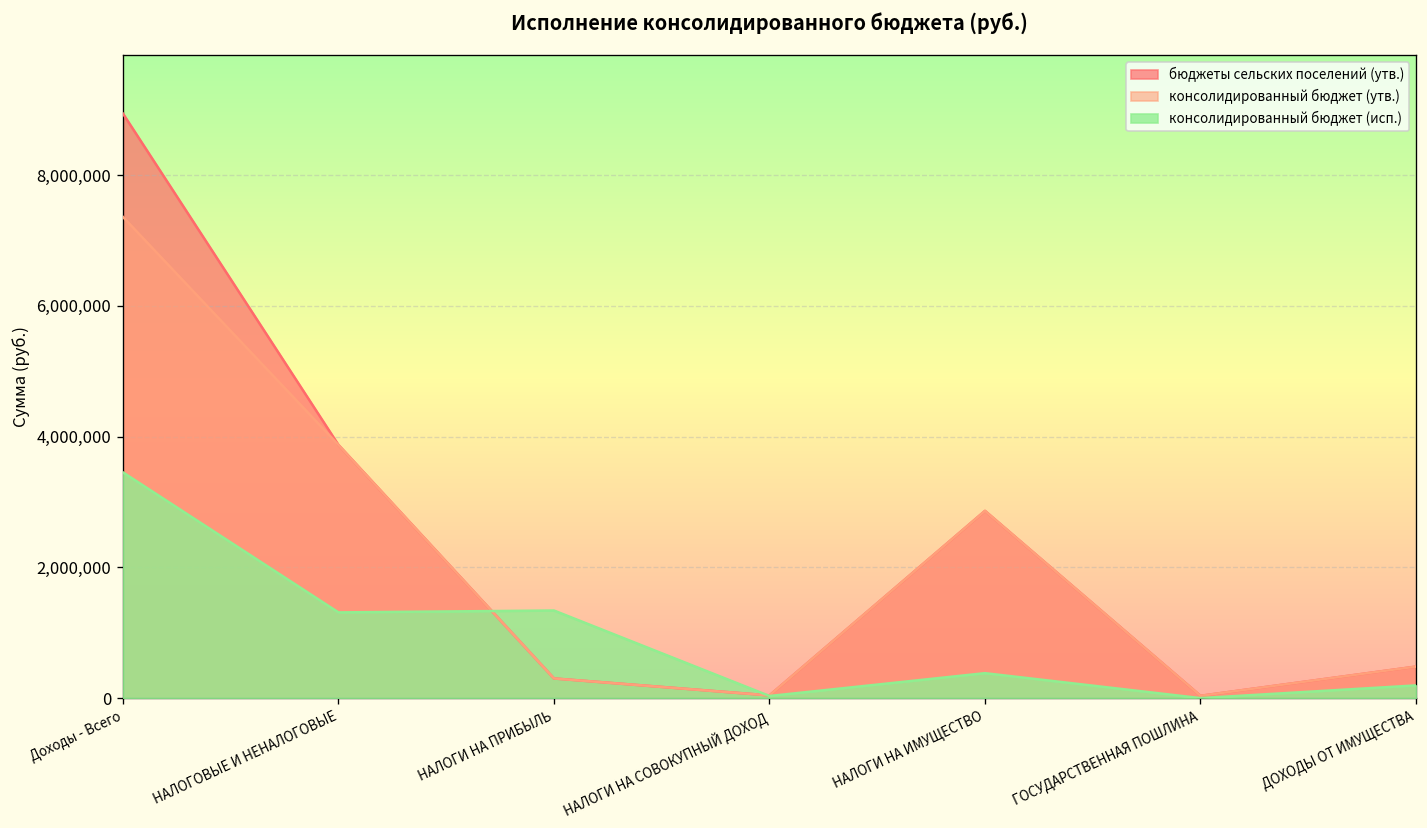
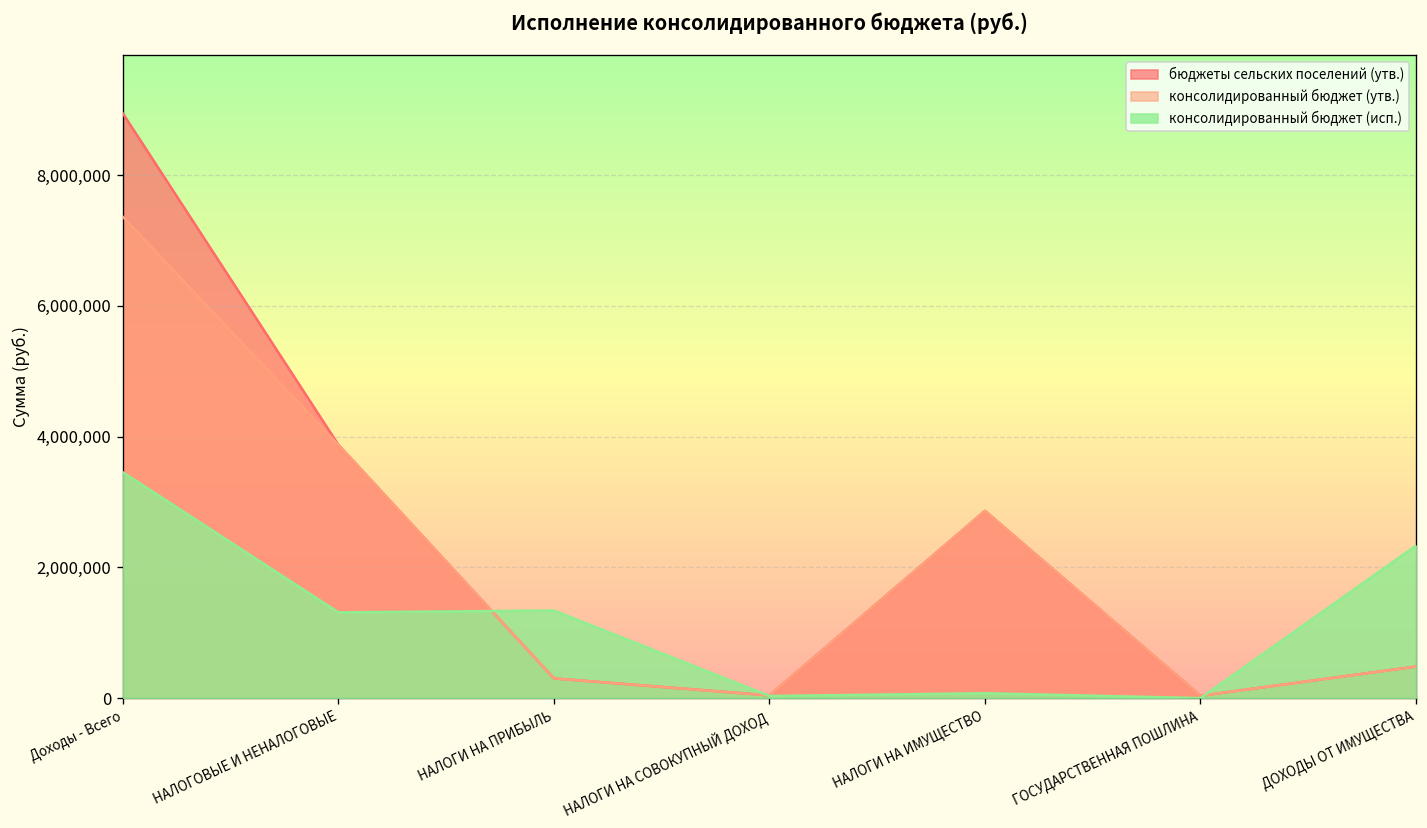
консолидированный бюджет (исп.), НАЛОГИ НА ИМУЩЕСТВО: 400,000 -> 100,000
консолидированный бюджет (исп.), ДОХОДЫ ОТ ИМУЩЕСТВА: 200,000 -> 2,300,000
